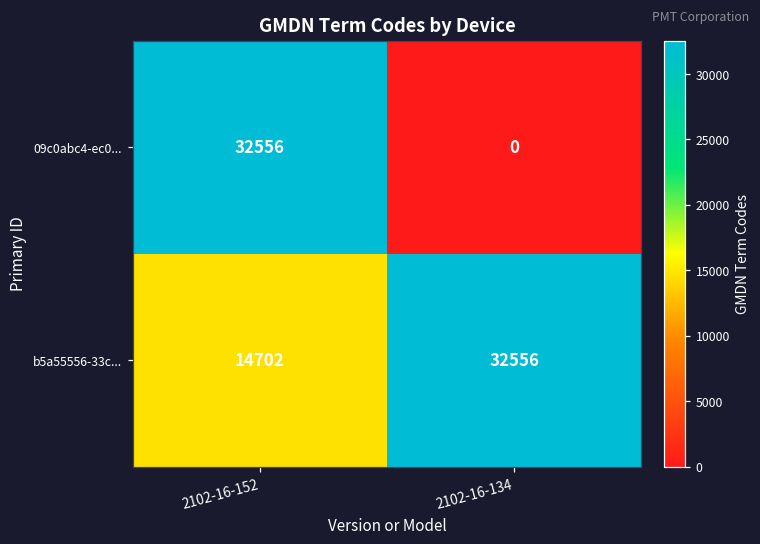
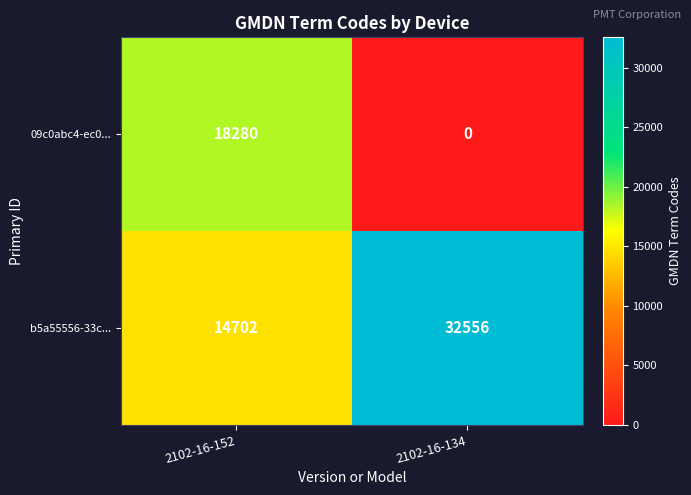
09c0abc4-ec0..., 2102-16-152: 32556 -> 18280
